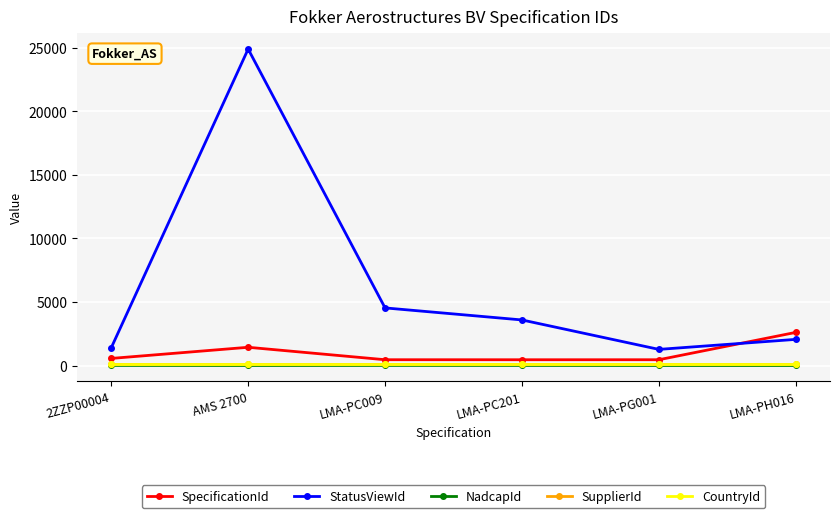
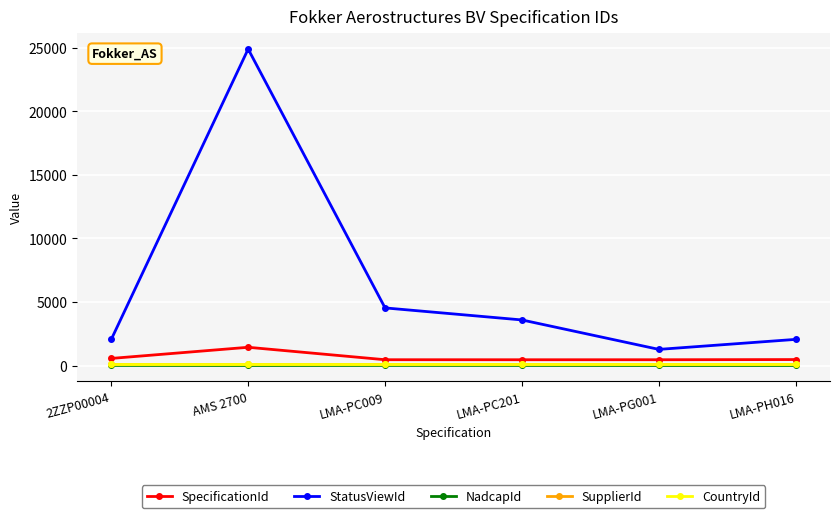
StatusViewId, 2ZZP00004: 1400 -> 2100
SpecificationId, LMA-PH016: 2600 -> 500
